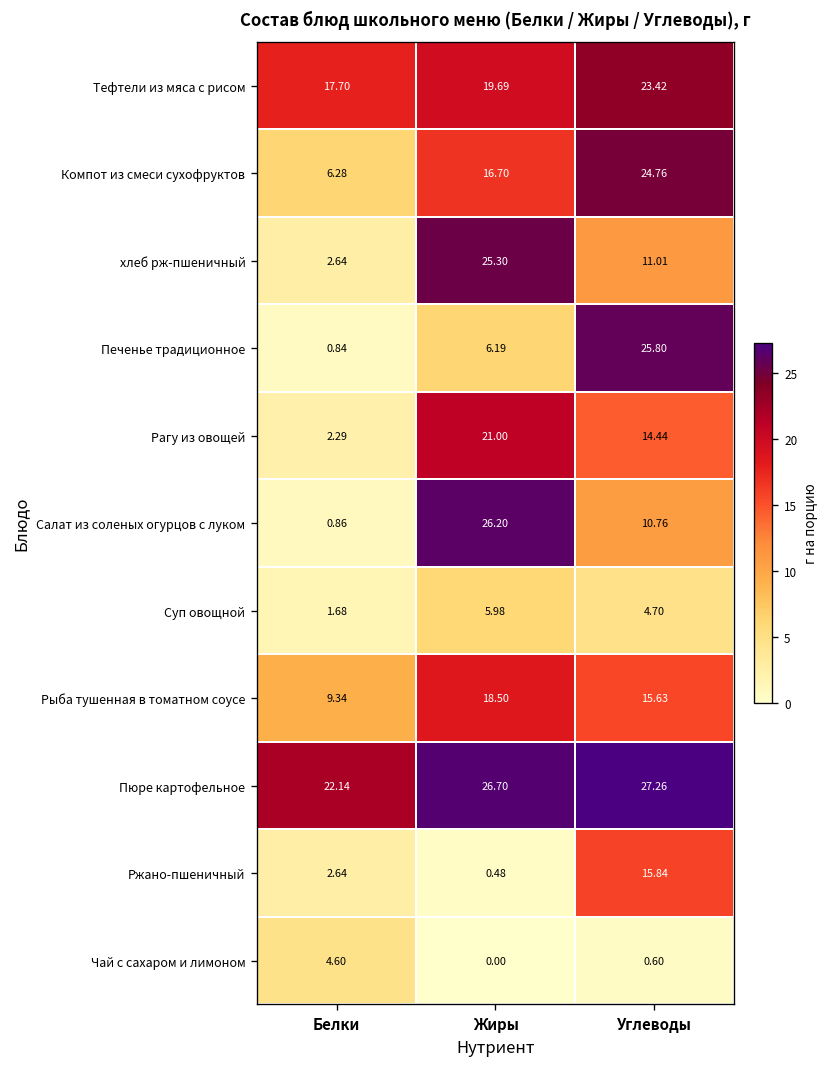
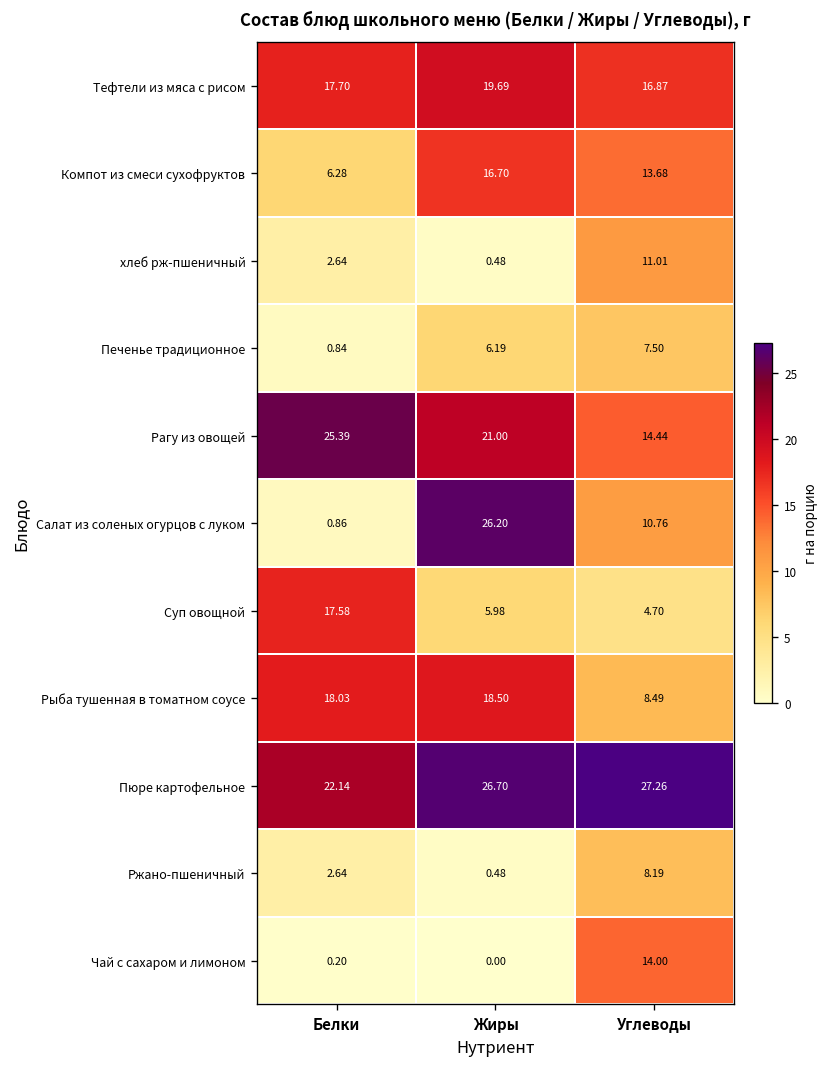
Тефтели из мяса с рисом, Углеводы: 23.42 -> 16.87
Компот из смеси сухофруктов, Углеводы: 24.76 -> 13.68
хлеб рж-пшеничный, Жиры: 25.30 -> 0.48
Печенье традиционное, Углеводы: 25.80 -> 7.50
Рагу из овощей, Белки: 2.29 -> 25.39
Суп овощной, Белки: 1.68 -> 17.58
Рыба тушенная в томатном соусе, Белки: 9.34 -> 18.03
Рыба тушенная в томатном соусе, Углеводы: 15.63 -> 8.49
Ржано-пшеничный, Углеводы: 15.84 -> 8.19
Чай с сахаром и лимоном, Белки: 4.60 -> 0.20
Чай с сахаром и лимоном, Углеводы: 0.60 -> 14.00
